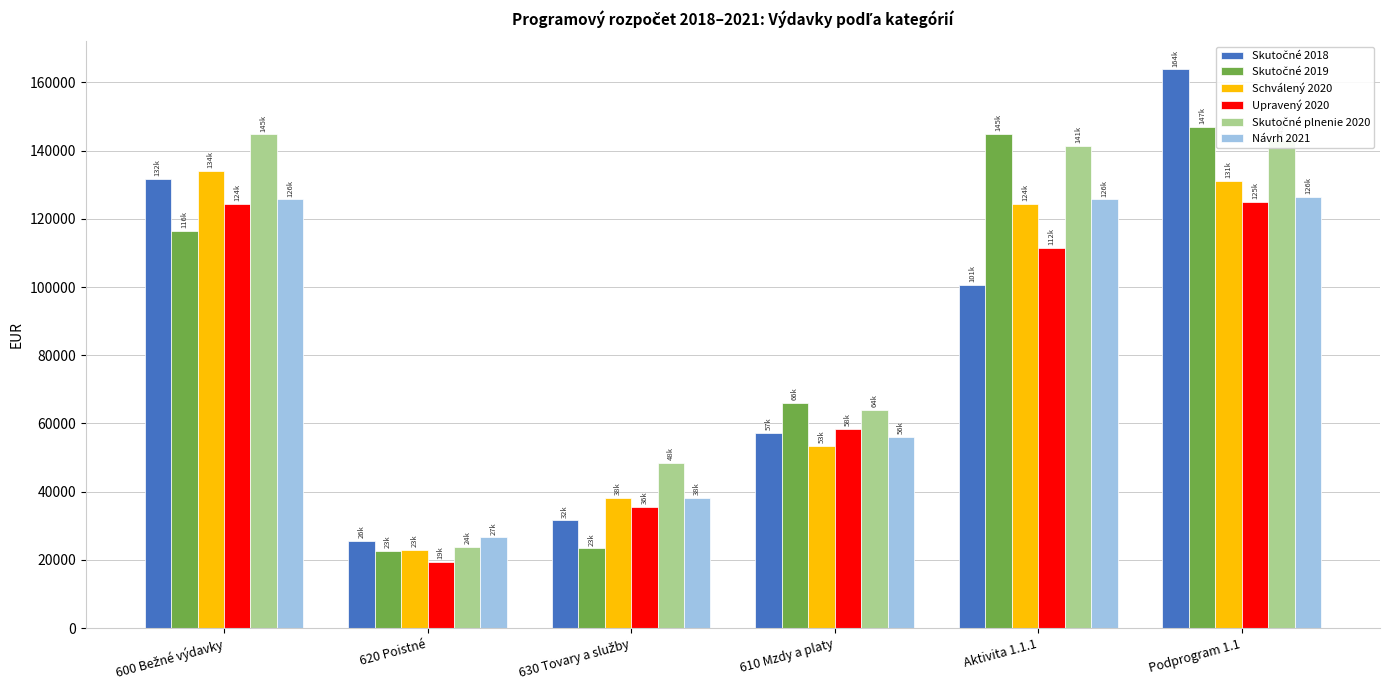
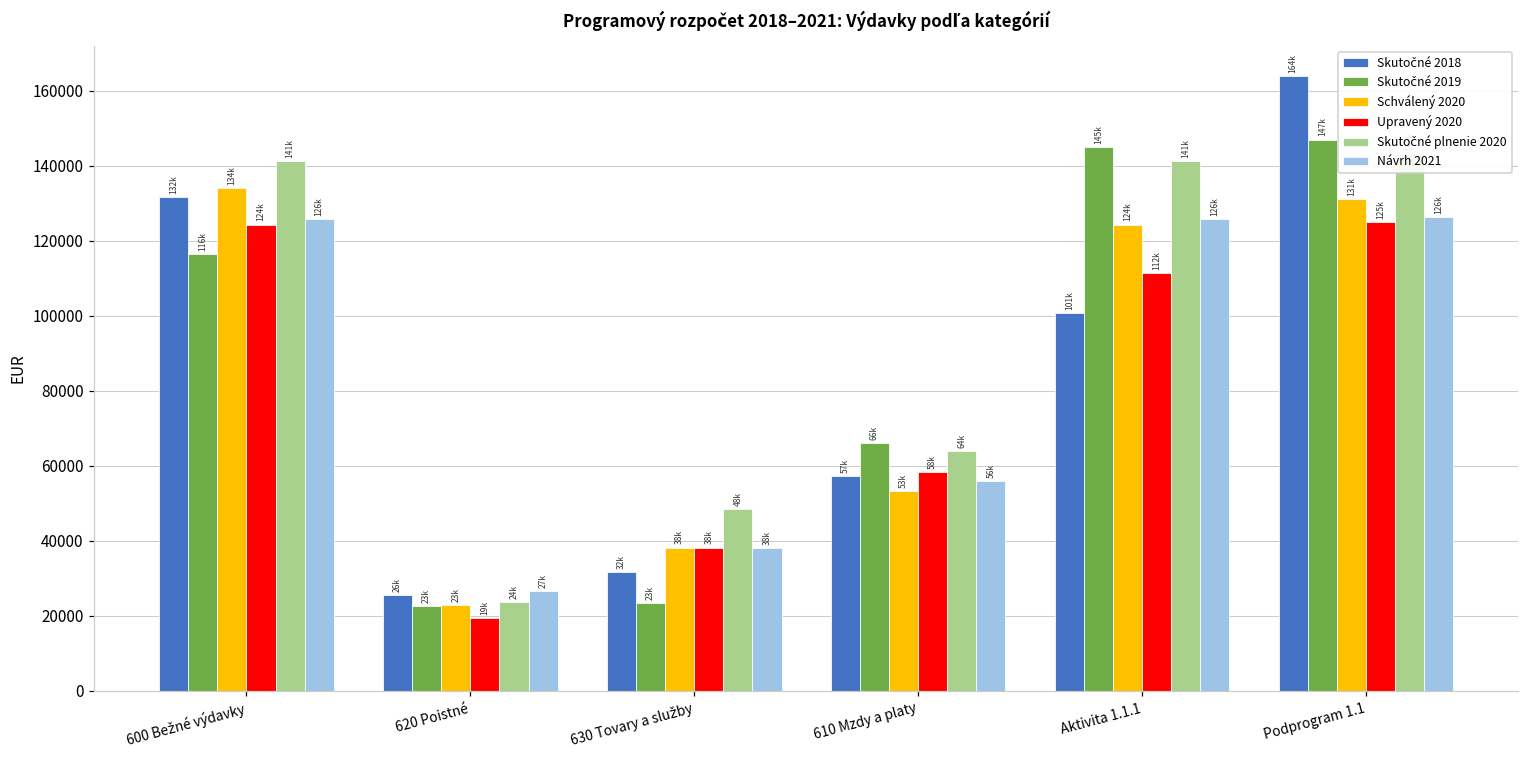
Skutočné plnenie 2020, 600 Bežné výdavky: 145k -> 141k
Upravený 2020, 630 Tovary a služby: 36k -> 38k
